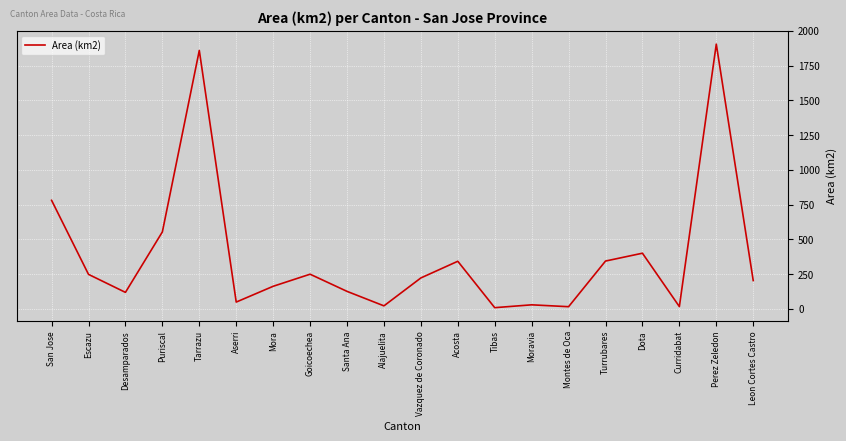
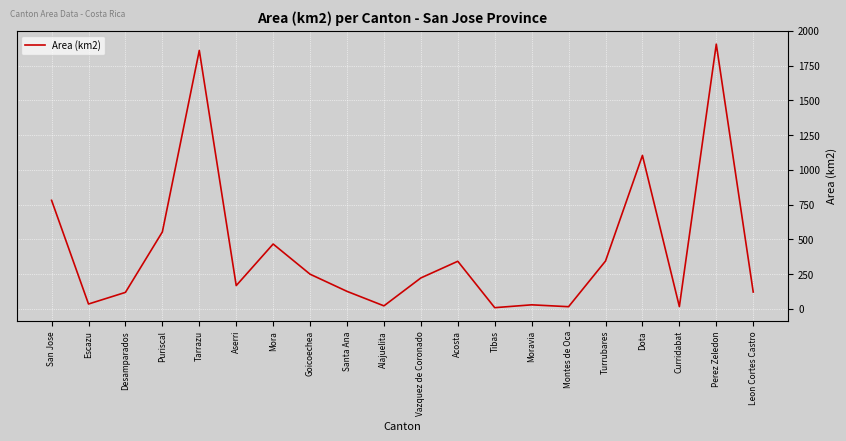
Escazu: 250 -> 30
Aserri: 50 -> 170
Mora: 160 -> 470
Dota: 400 -> 1100
Leon Cortes Castro: 200 -> 120
